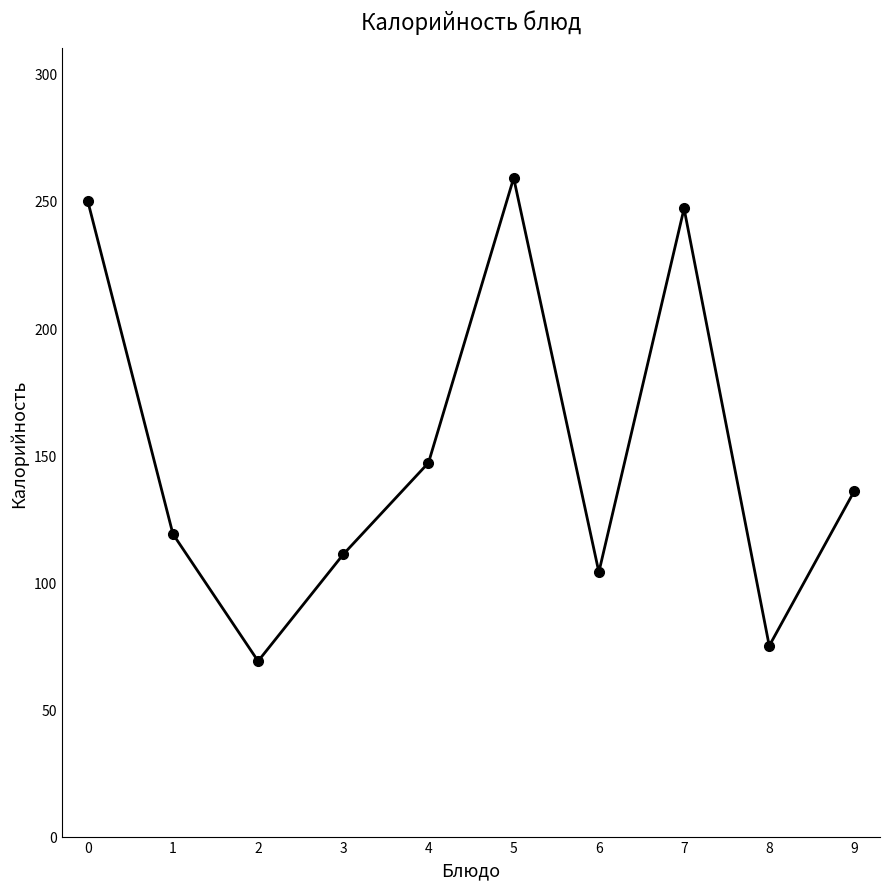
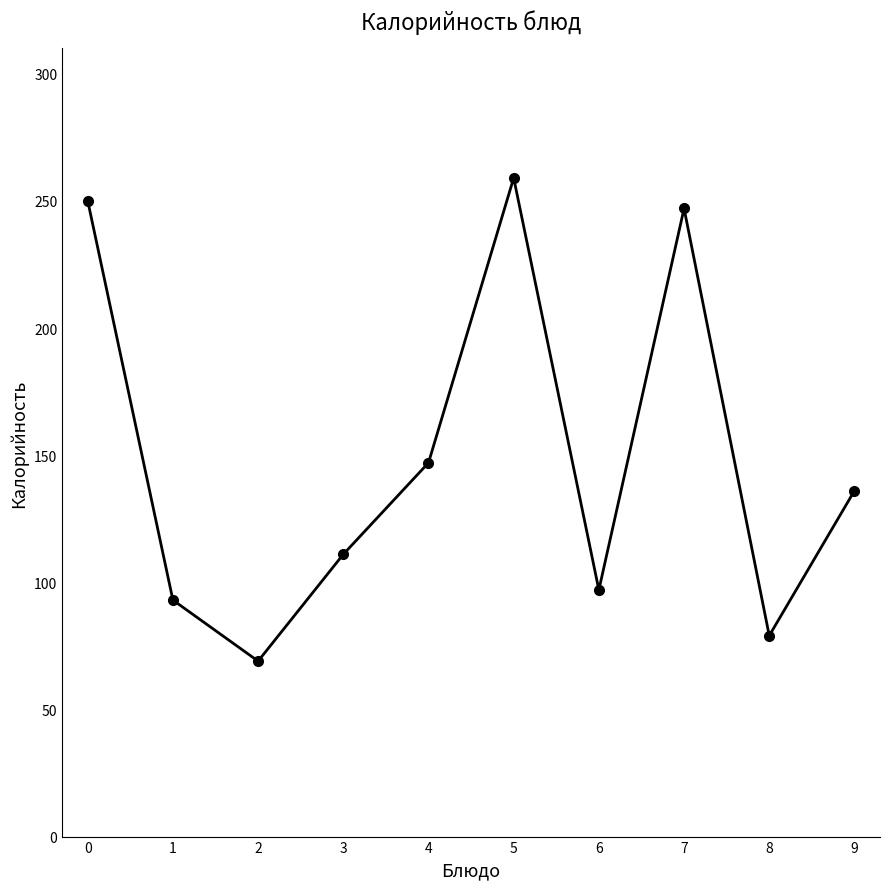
1: 119 -> 93
6: 104 -> 97
8: 75 -> 79
